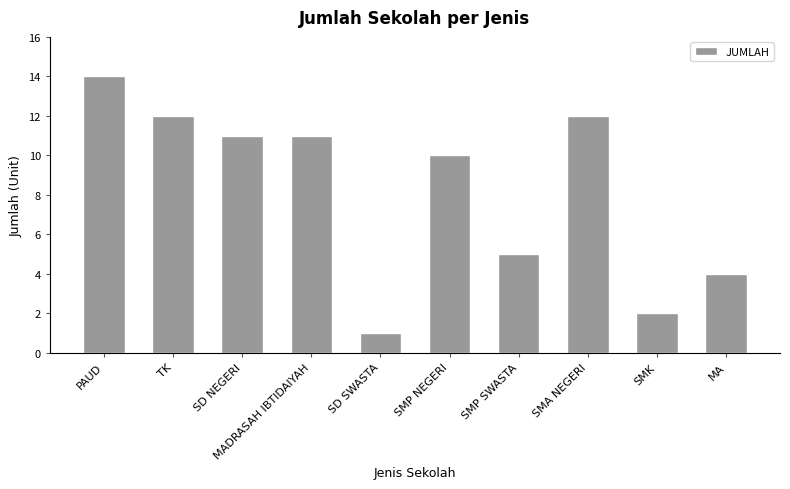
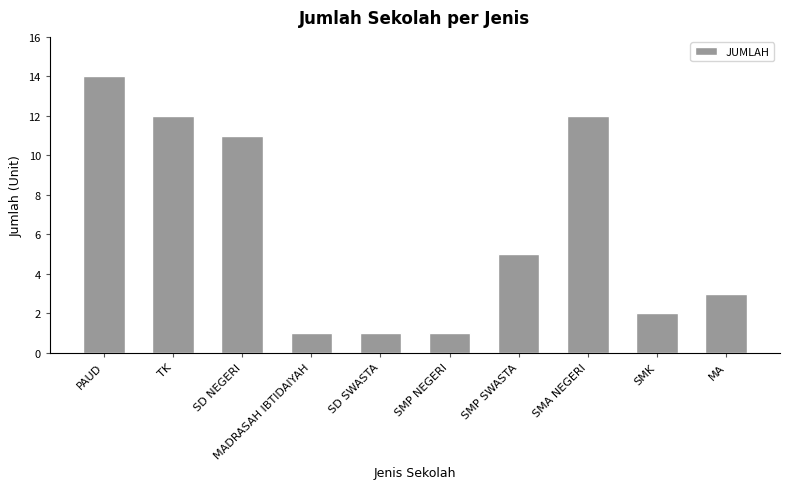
MADRASAH IBTIDAIYAH: 11 -> 1
SMP NEGERI: 10 -> 1
MA: 4 -> 3
